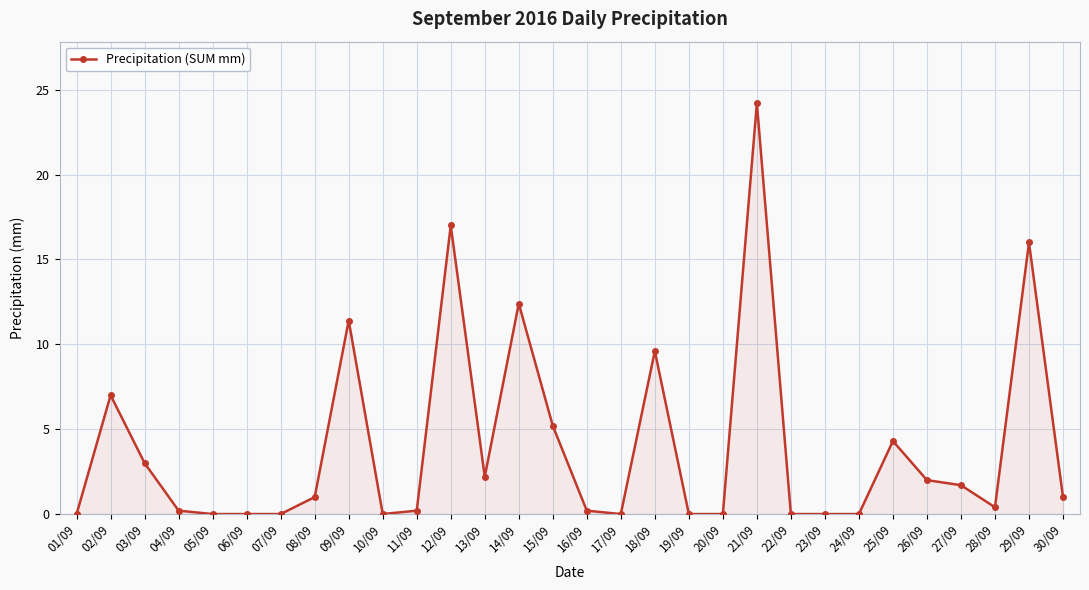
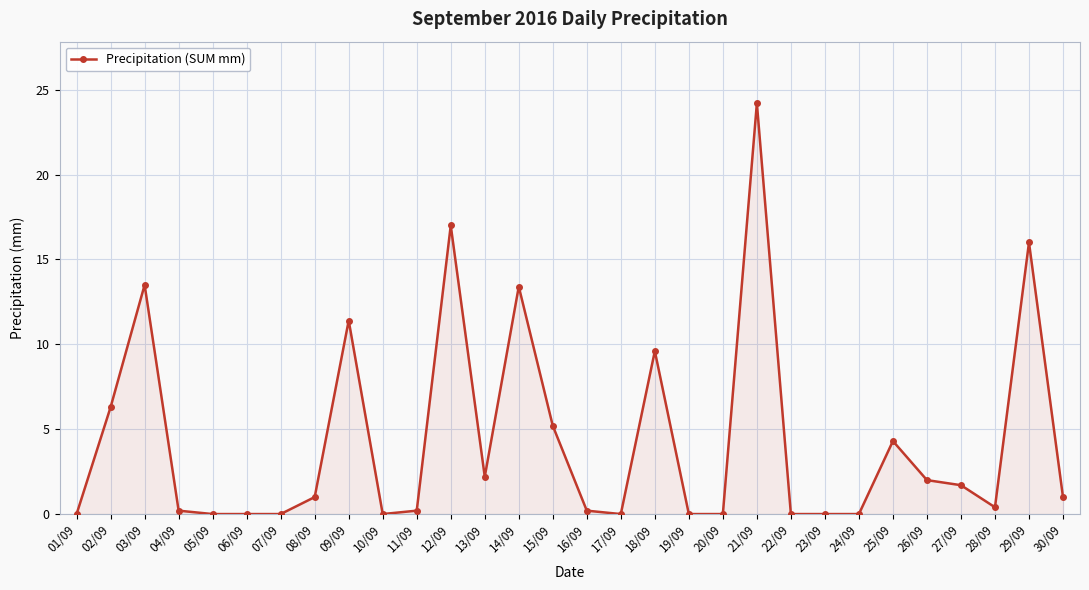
02/09: 7.0 -> 6.3
03/09: 3.0 -> 13.5
14/09: 12.4 -> 13.4
